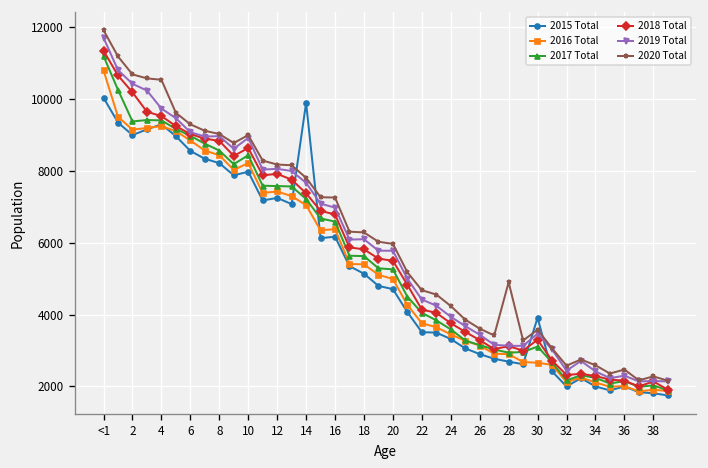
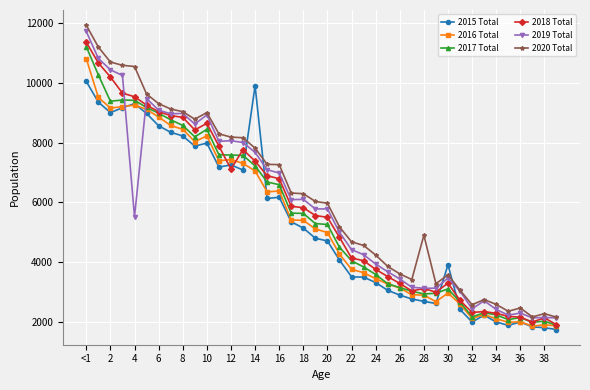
2019 Total, 4: 9700 -> 5500
2018 Total, 12: 7900 -> 7100
2016 Total, 30: 2700 -> 3000
